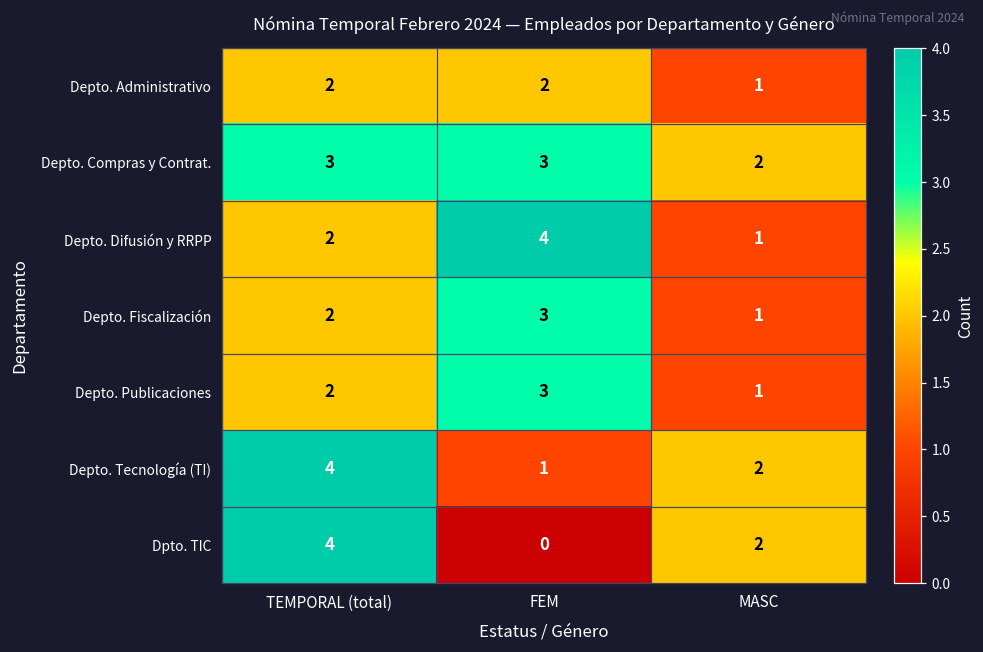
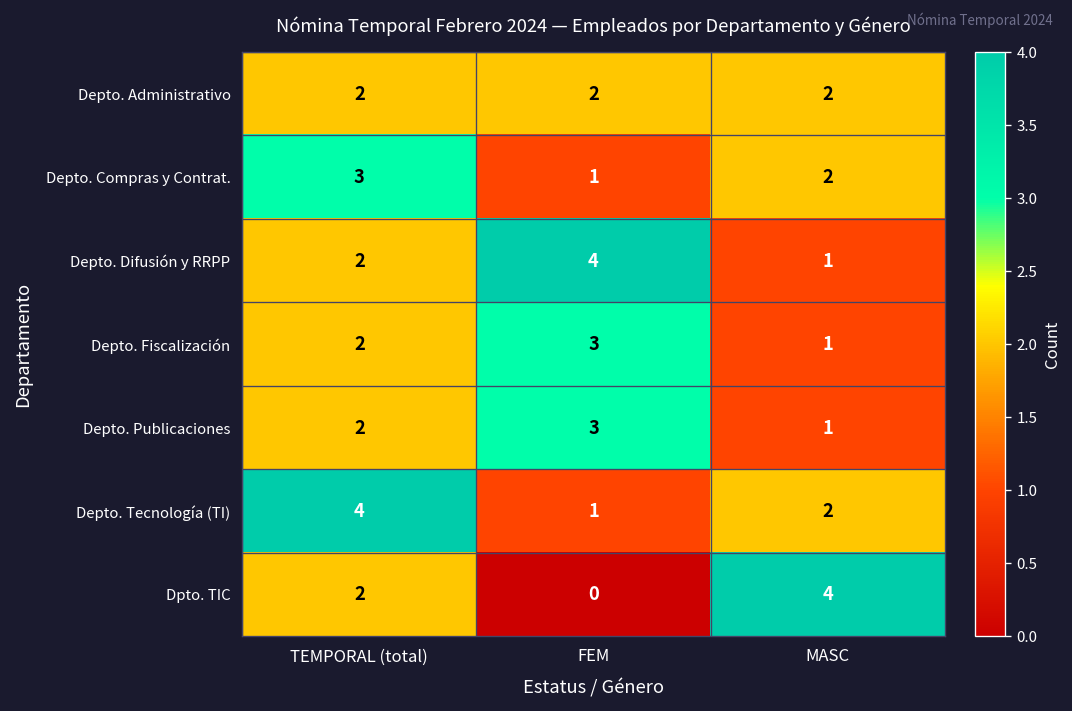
Depto. Administrativo, MASC: 1 -> 2
Depto. Compras y Contrat., FEM: 3 -> 1
Dpto. TIC, TEMPORAL (total): 4 -> 2
Dpto. TIC, MASC: 2 -> 4
